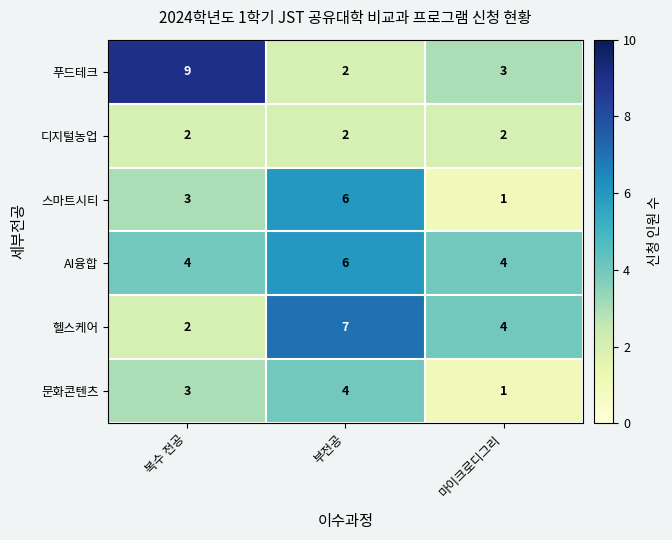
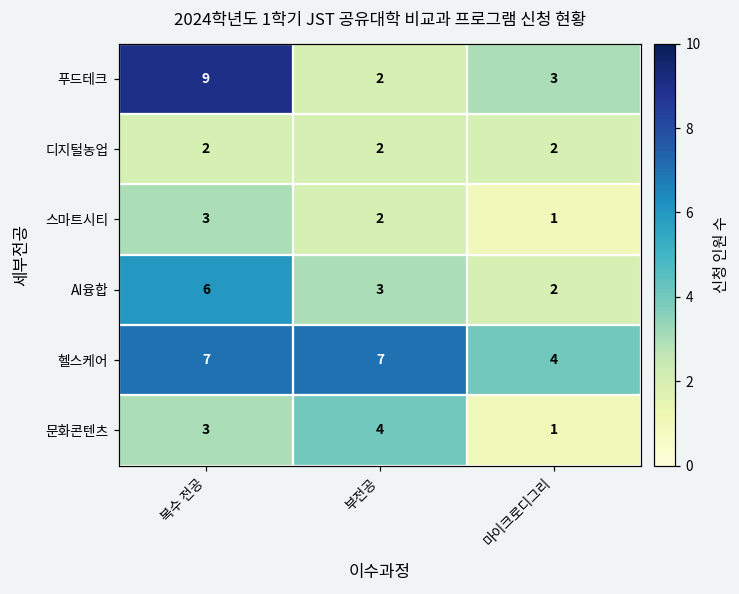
스마트시티, 부전공: 6 -> 2
AI융합, 복수 전공: 4 -> 6
AI융합, 부전공: 6 -> 3
AI융합, 마이크로디그리: 4 -> 2
헬스케어, 복수 전공: 2 -> 7
